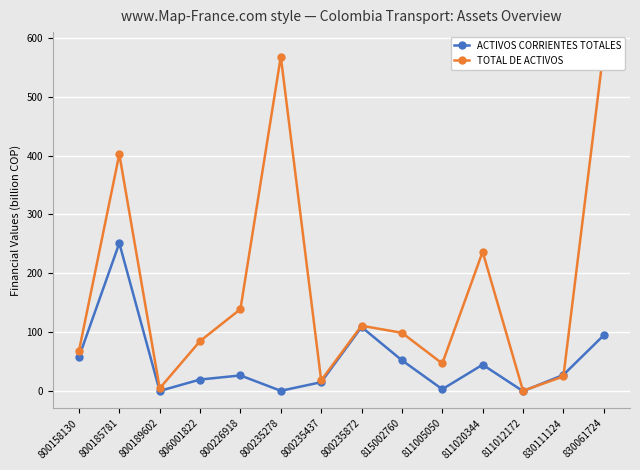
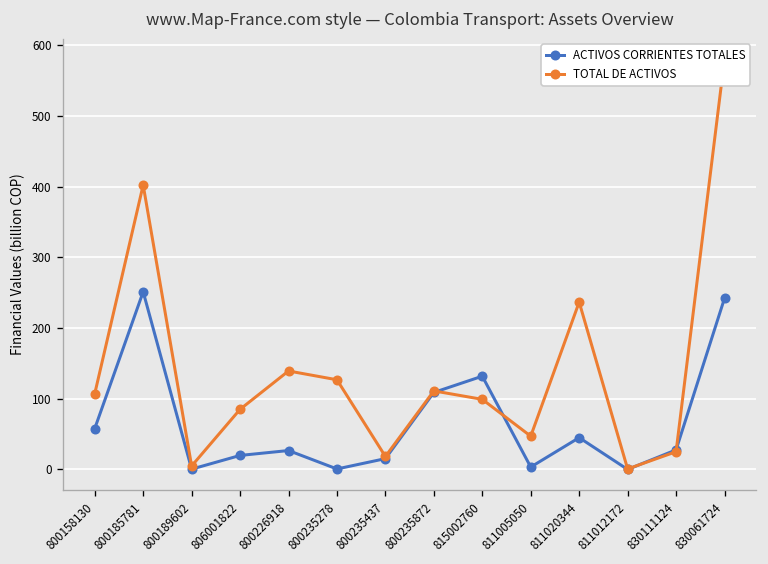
TOTAL DE ACTIVOS, 800158130: 70 -> 110
TOTAL DE ACTIVOS, 800235278: 570 -> 130
ACTIVOS CORRIENTES TOTALES, 815002760: 50 -> 130
ACTIVOS CORRIENTES TOTALES, 830061724: 100 -> 240
